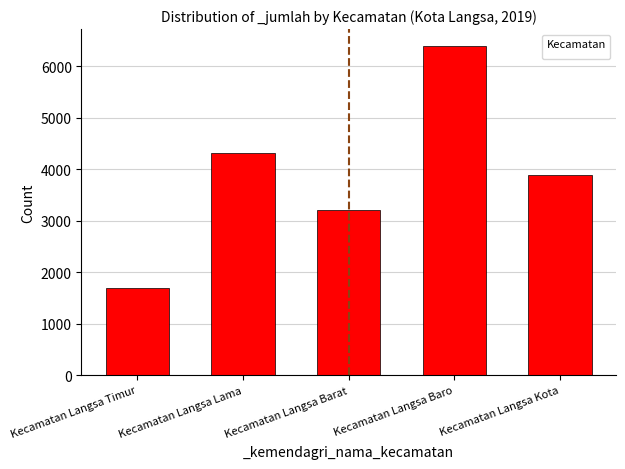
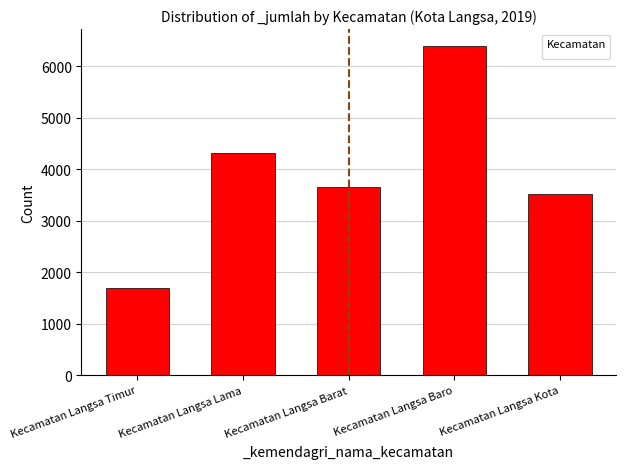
Kecamatan Langsa Barat: 3200 -> 3700
Kecamatan Langsa Kota: 3900 -> 3500
